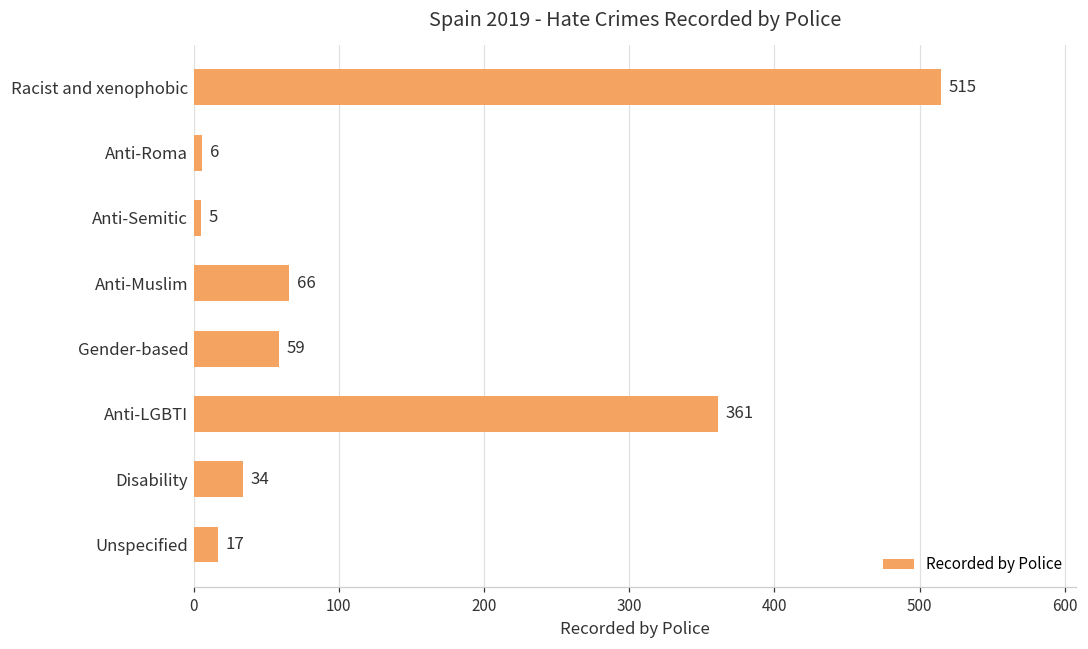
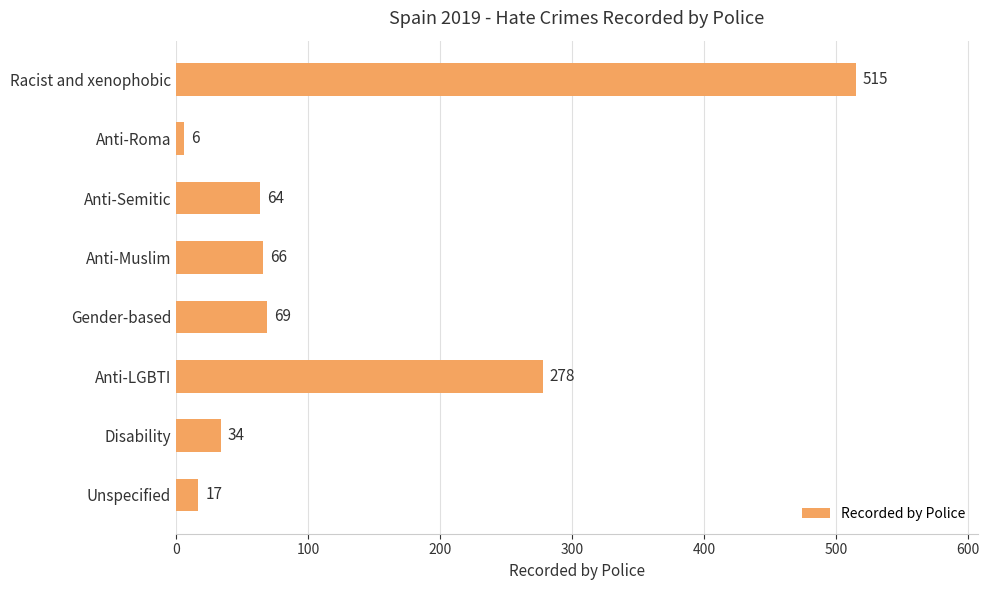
Anti-Semitic: 5 -> 64
Gender-based: 59 -> 69
Anti-LGBTI: 361 -> 278
